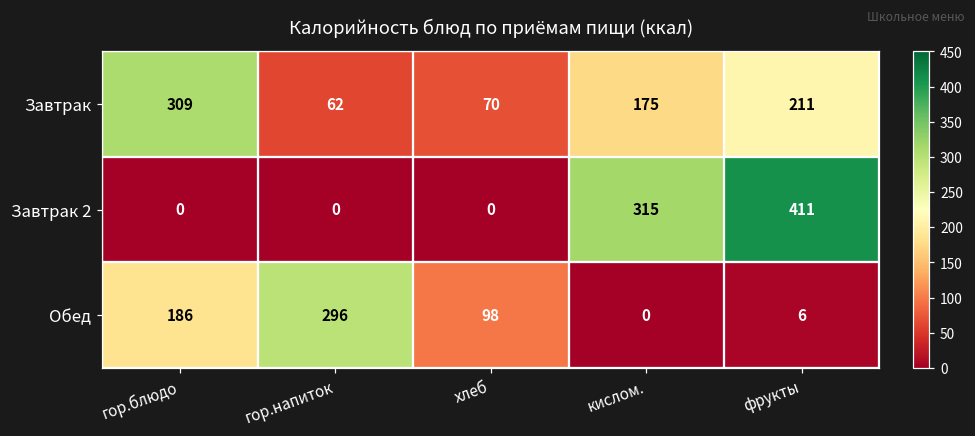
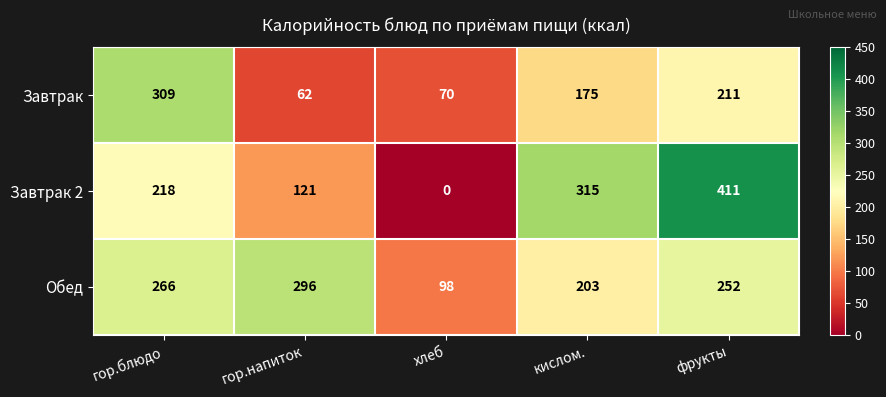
Завтрак 2, гор.блюдо: 0 -> 218
Завтрак 2, гор.напиток: 0 -> 121
Обед, гор.блюдо: 186 -> 266
Обед, кислом.: 0 -> 203
Обед, фрукты: 6 -> 252
